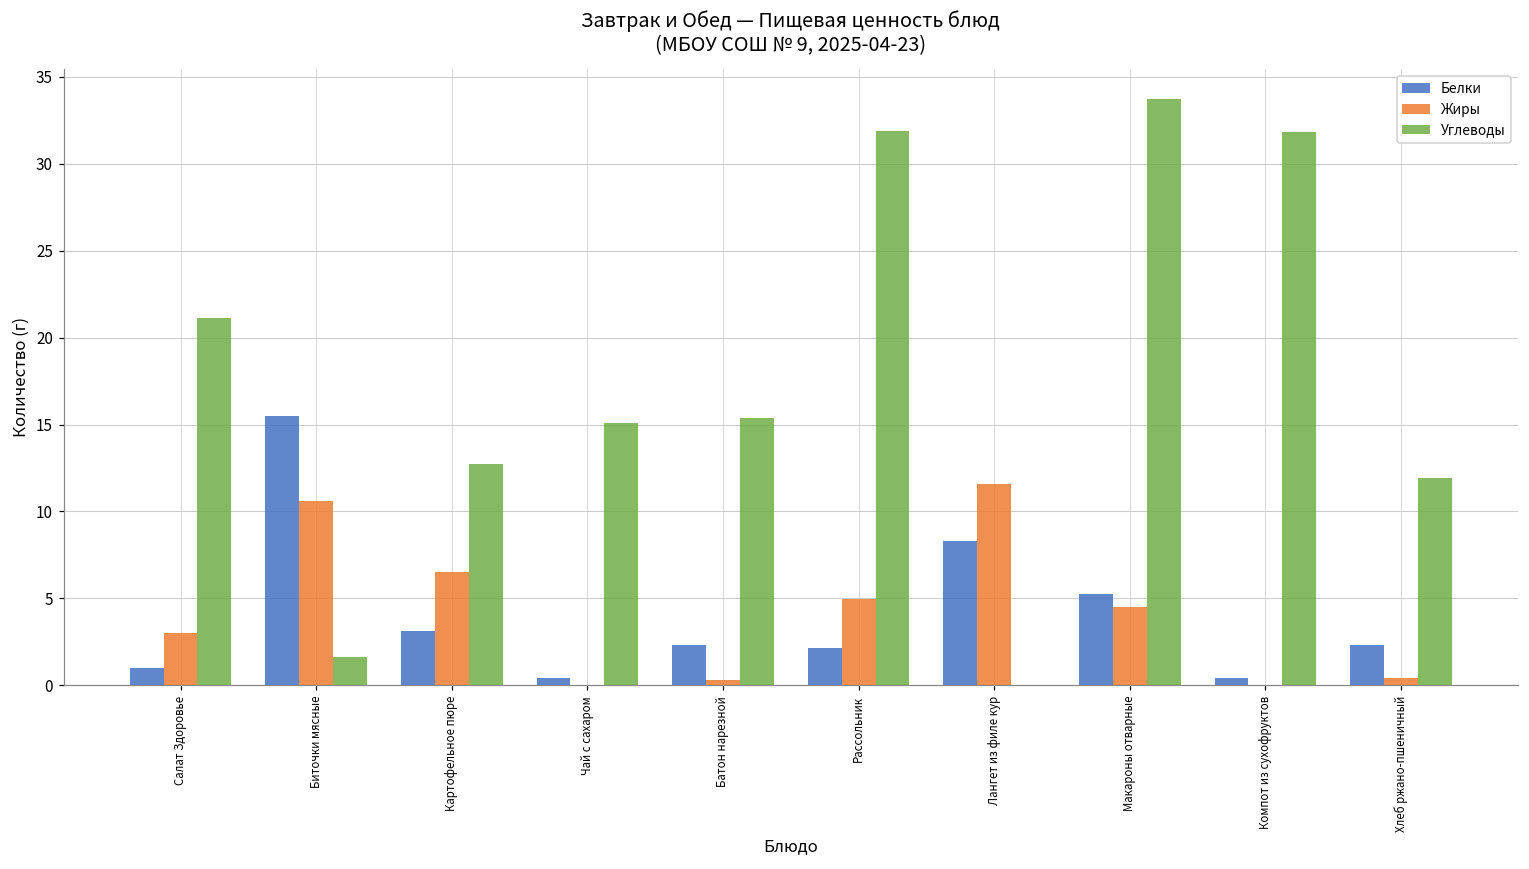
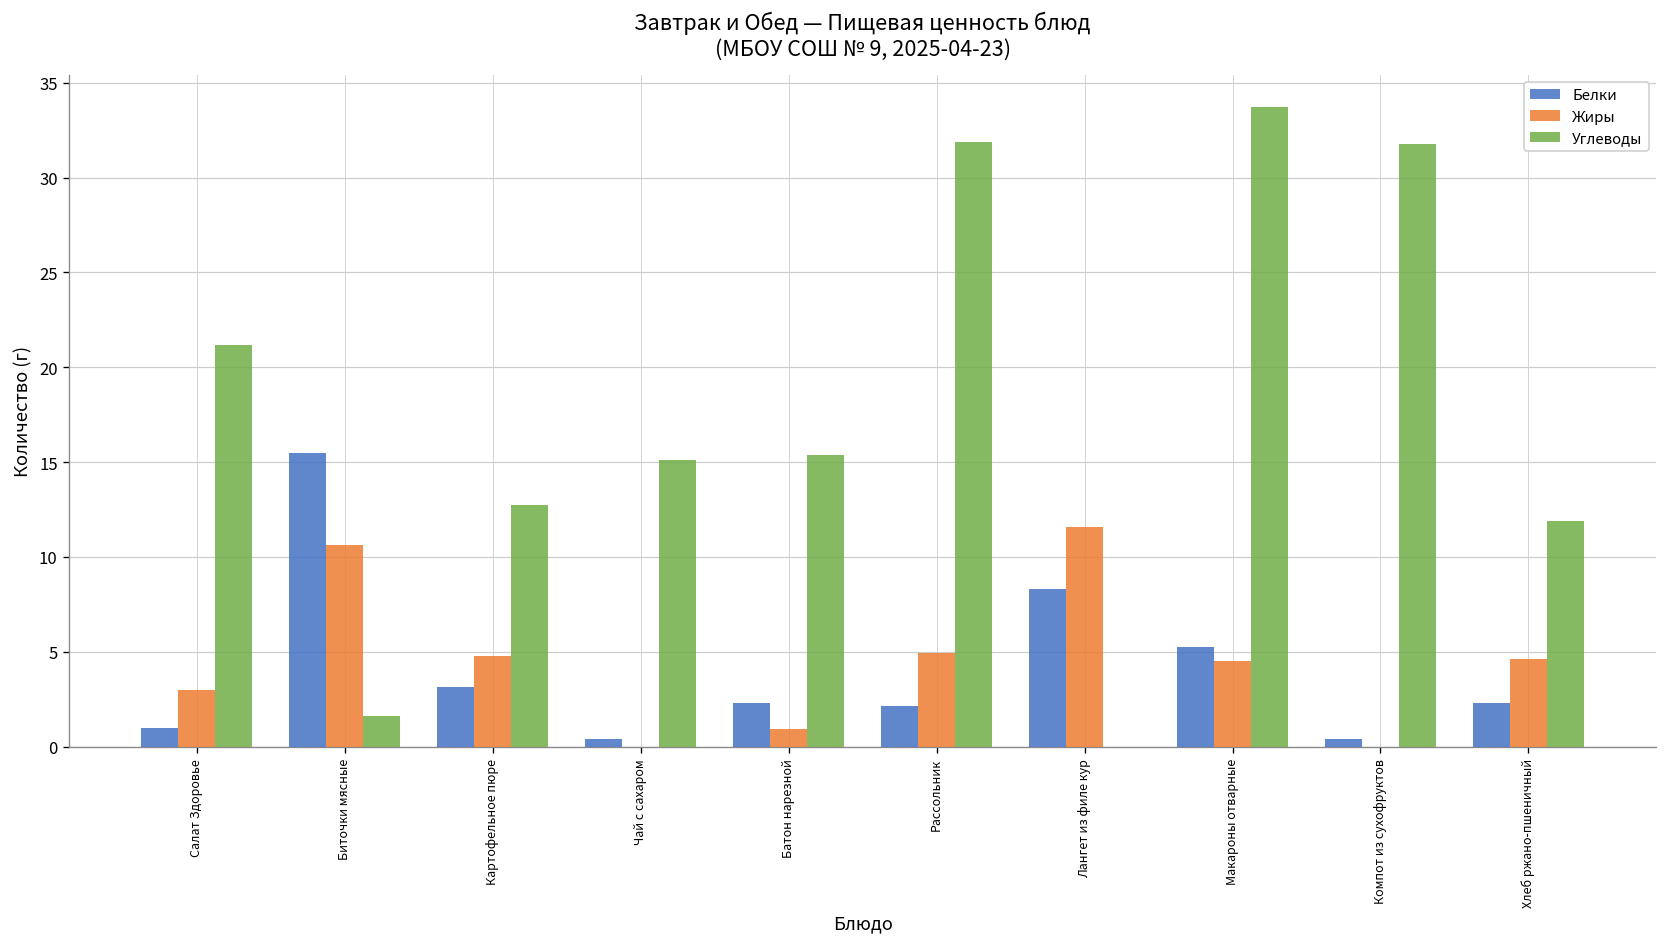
Жиры, Картофельное пюре: 6.5 -> 4.8
Жиры, Батон нарезной: 0.3 -> 0.9
Жиры, Хлеб ржано-пшеничный: 0.4 -> 4.6
